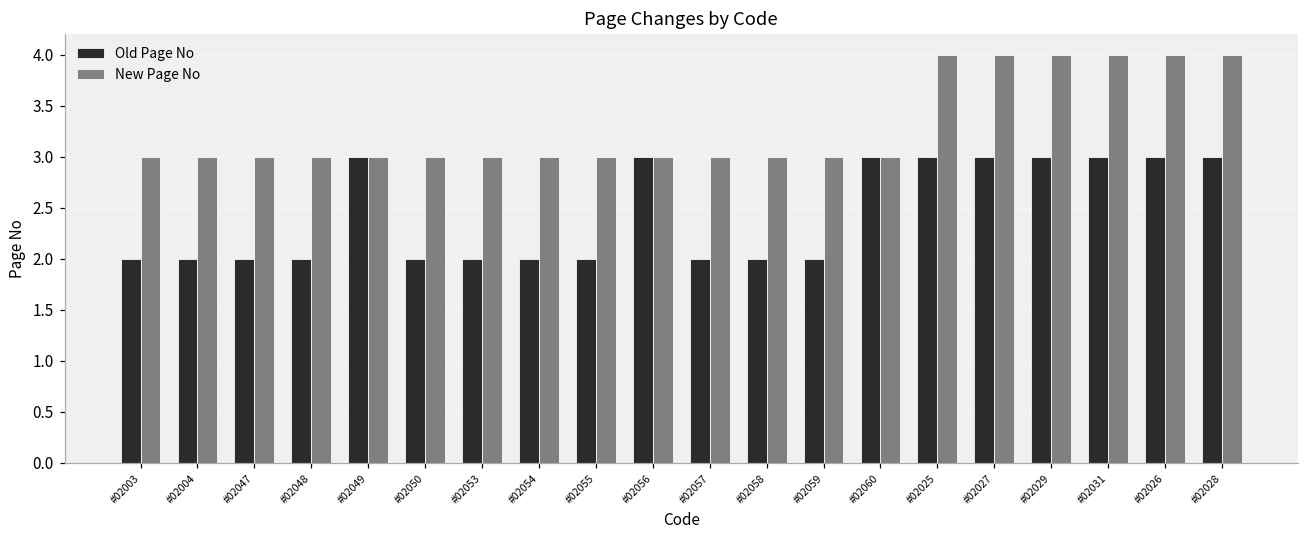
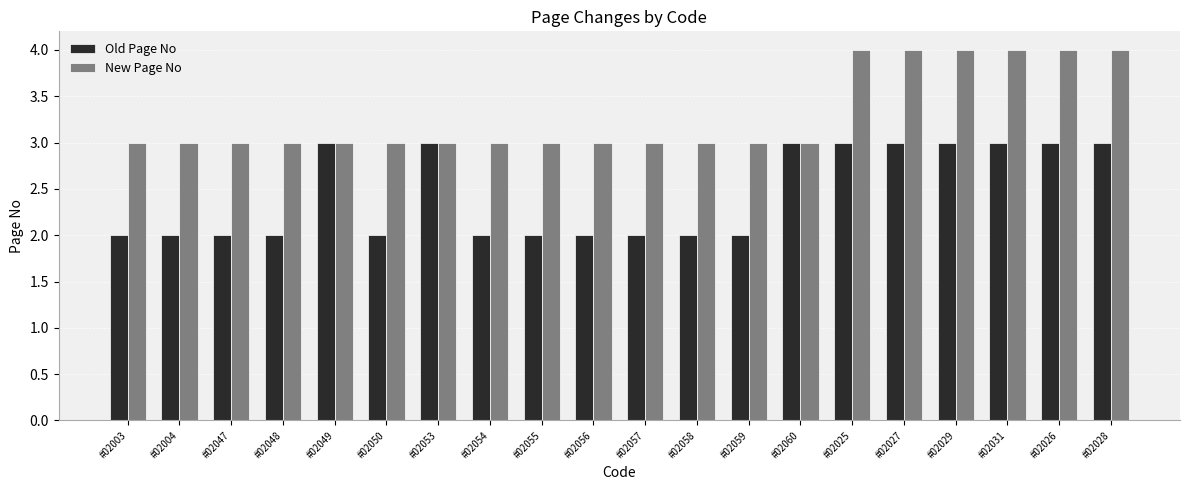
Old Page No, #02053: 2 -> 3
Old Page No, #02056: 3 -> 2
